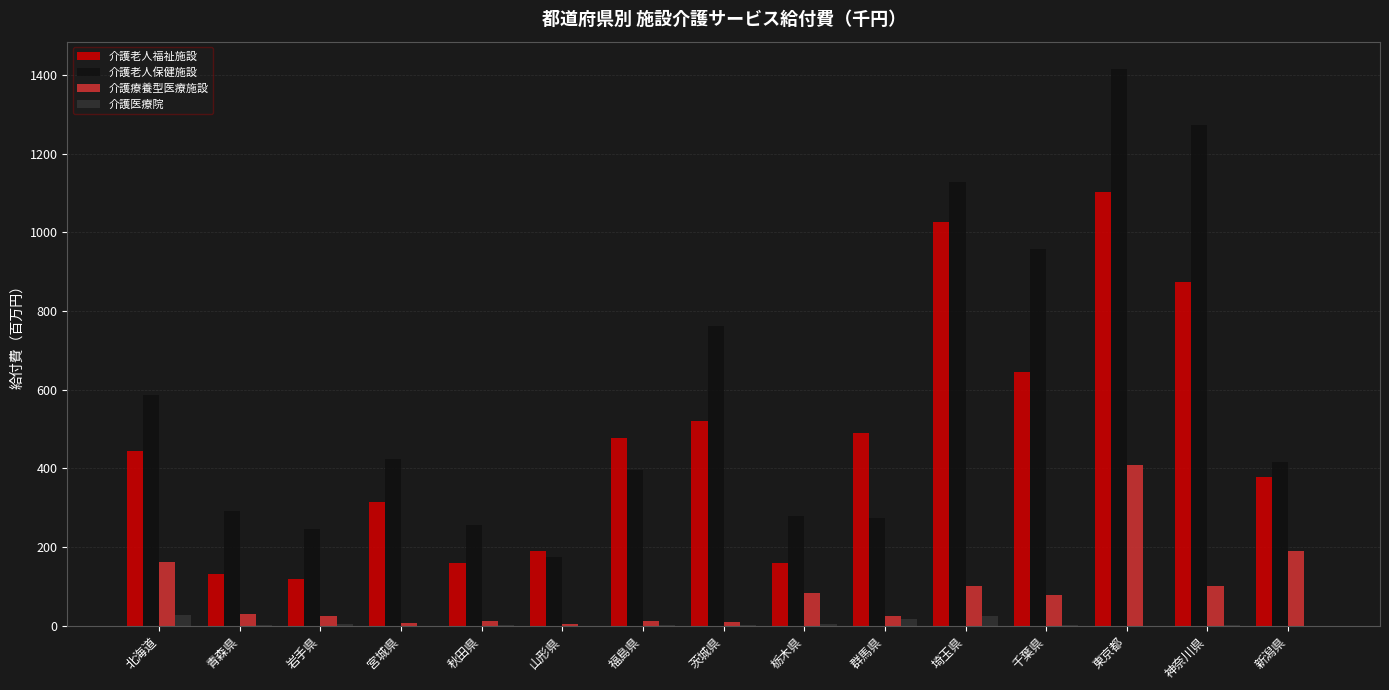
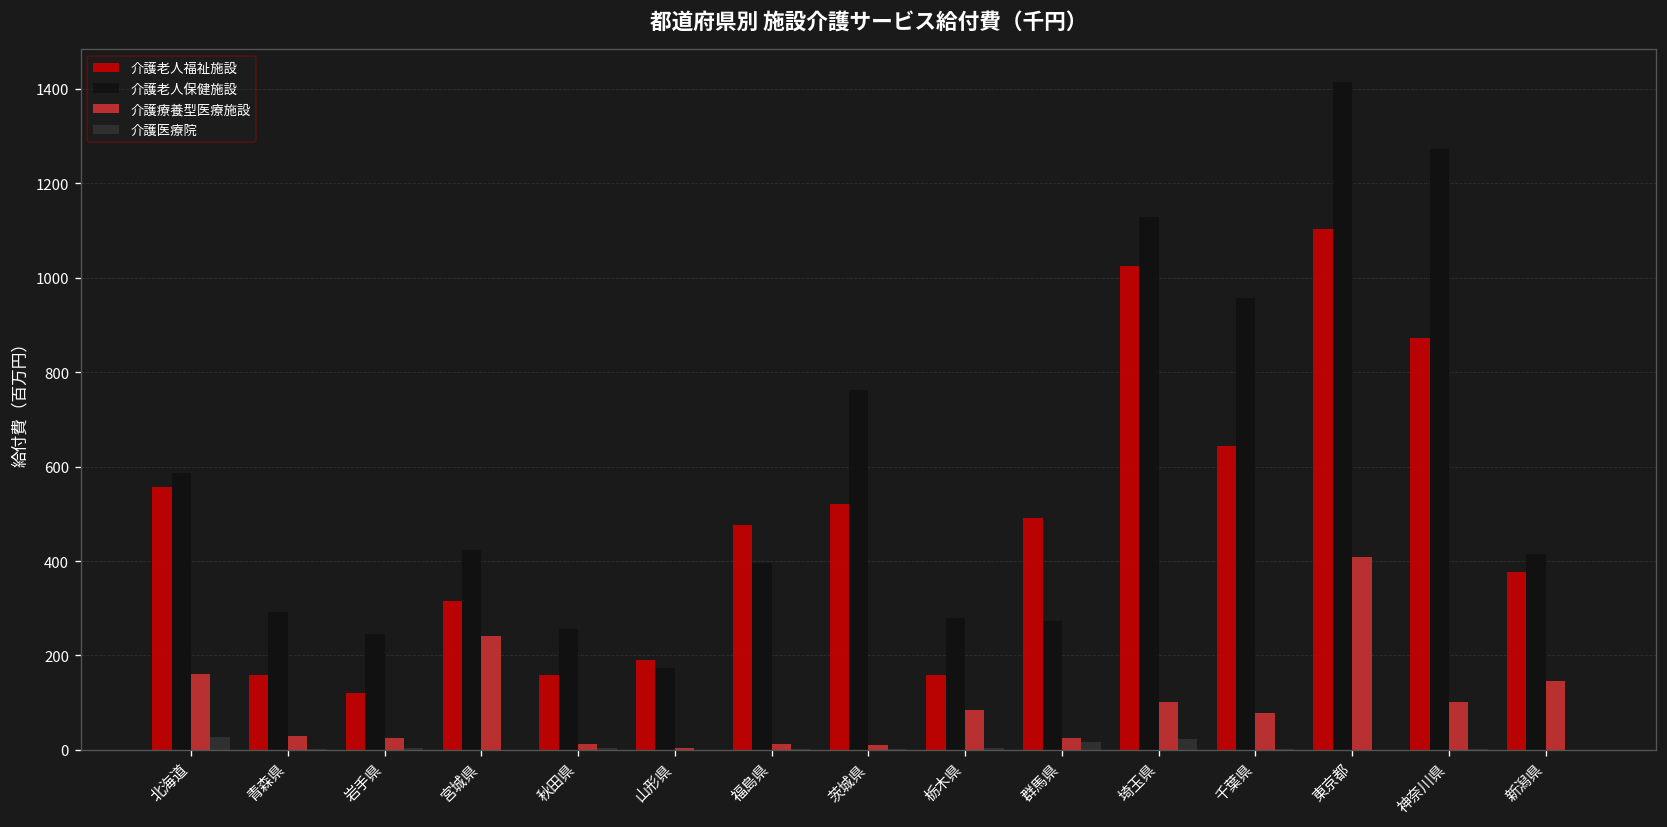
介護老人福祉施設, 北海道: 450 -> 560
介護老人福祉施設, 青森県: 130 -> 160
介護療養型医療施設, 宮城県: 10 -> 240
介護療養型医療施設, 新潟県: 190 -> 150
